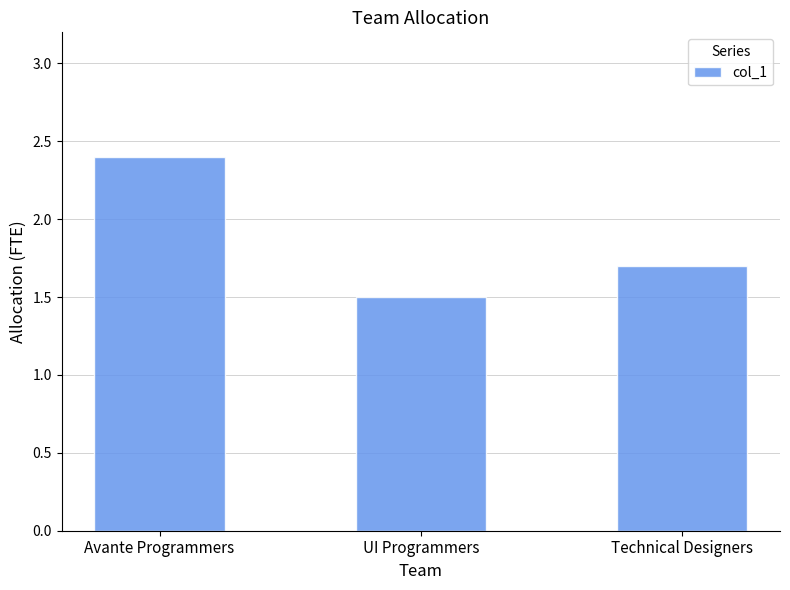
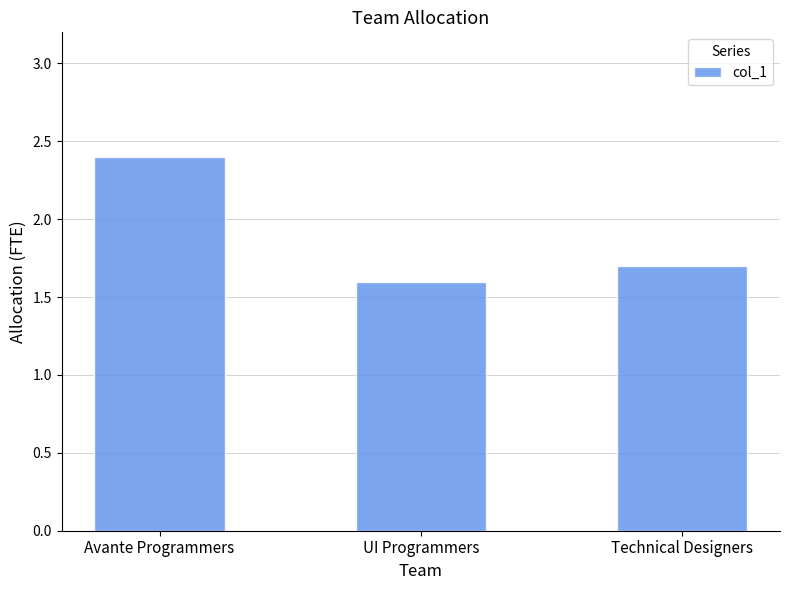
UI Programmers: 1.5 -> 1.6
